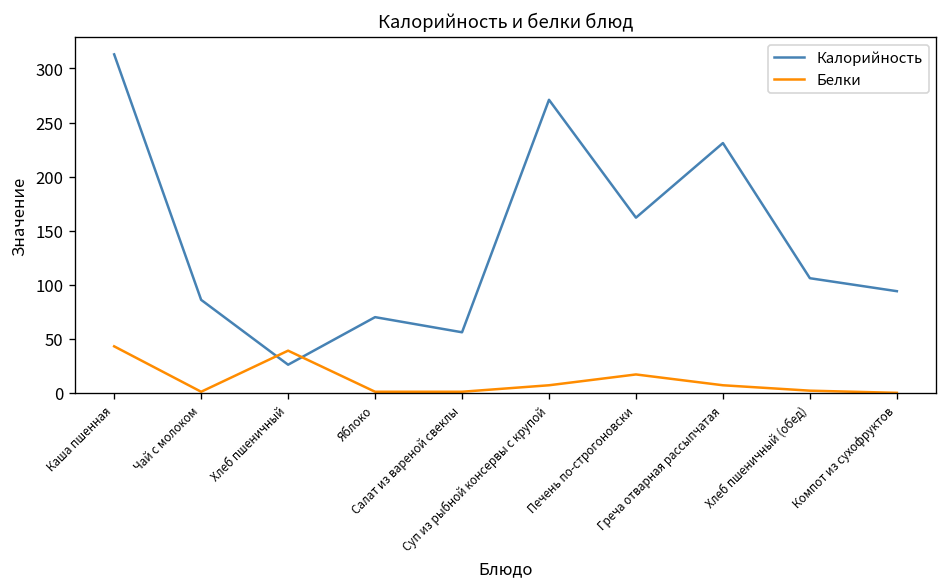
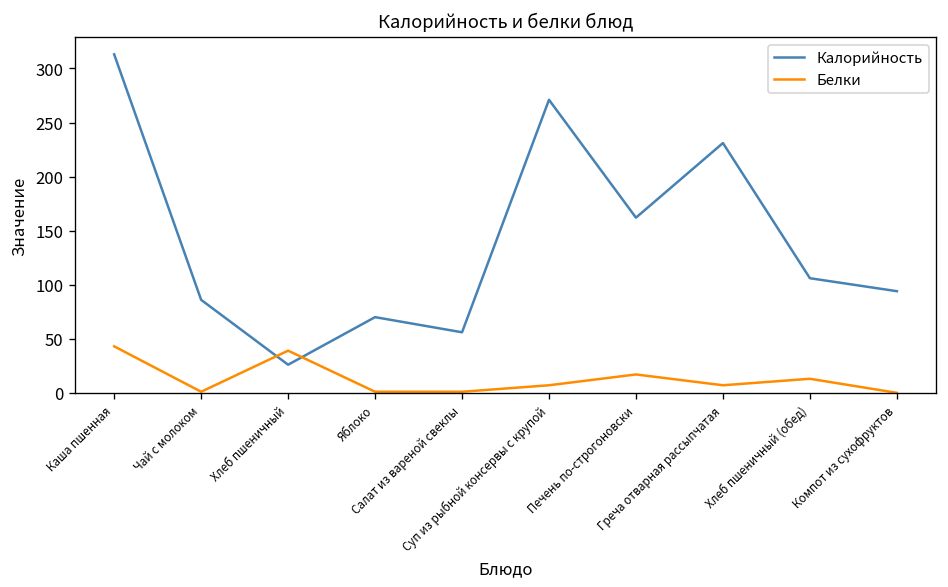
Белки, Хлеб пшеничный (обед): 0 -> 10
